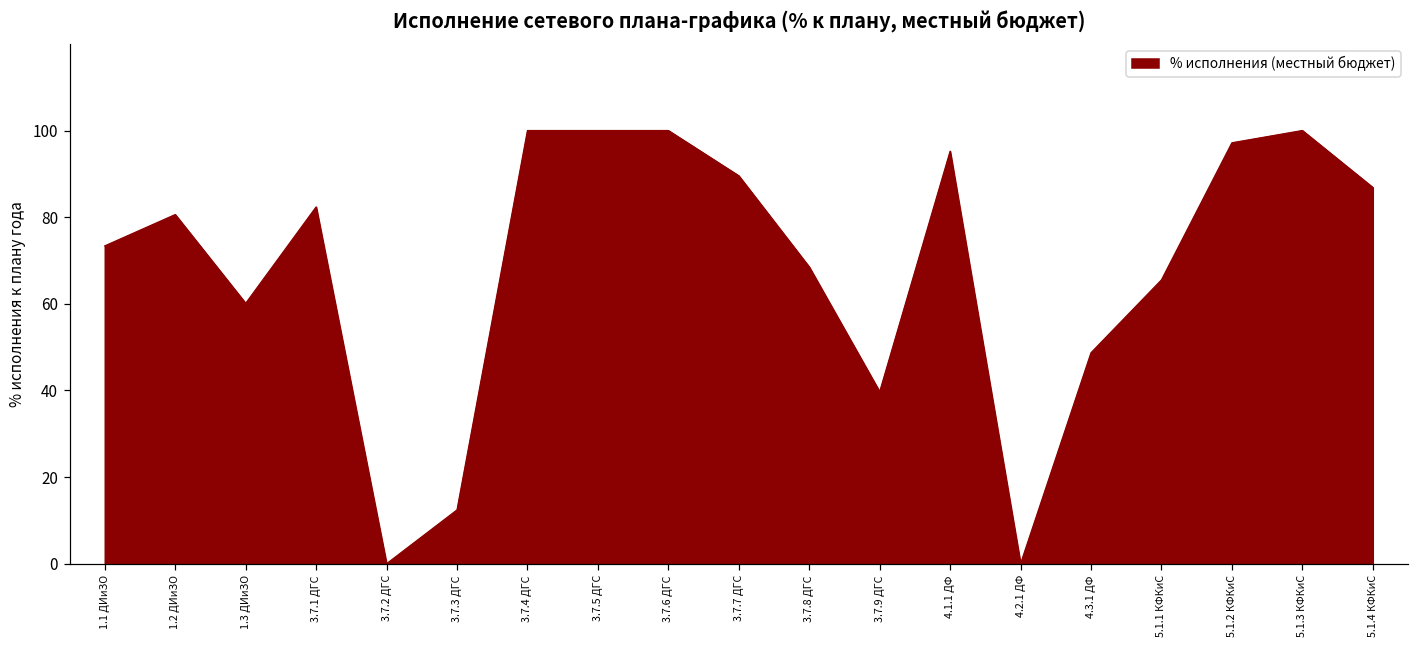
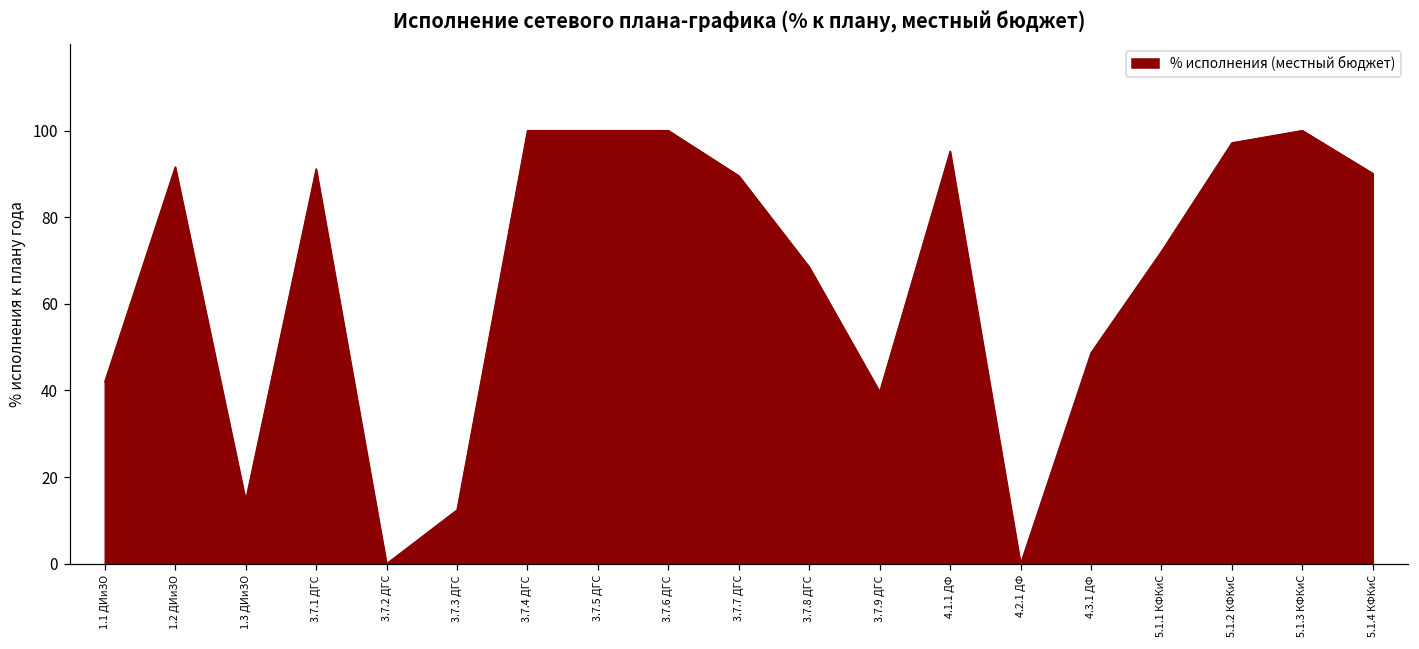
1.1 ДИиЗО: 73 -> 42
1.2 ДИиЗО: 81 -> 92
1.3 ДИиЗО: 60 -> 15
3.7.1 ДГС: 82 -> 91
5.1.1 КФКиС: 66 -> 72
5.1.4 КФКиС: 87 -> 90
